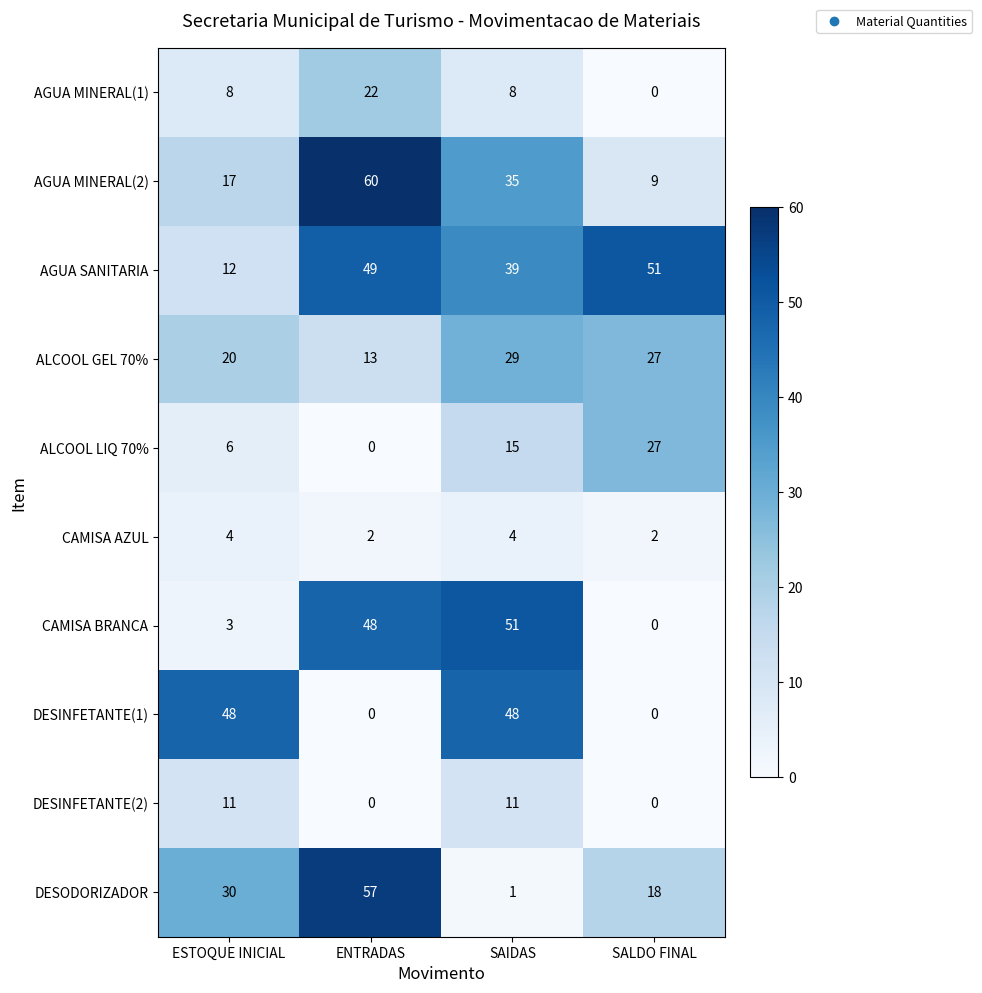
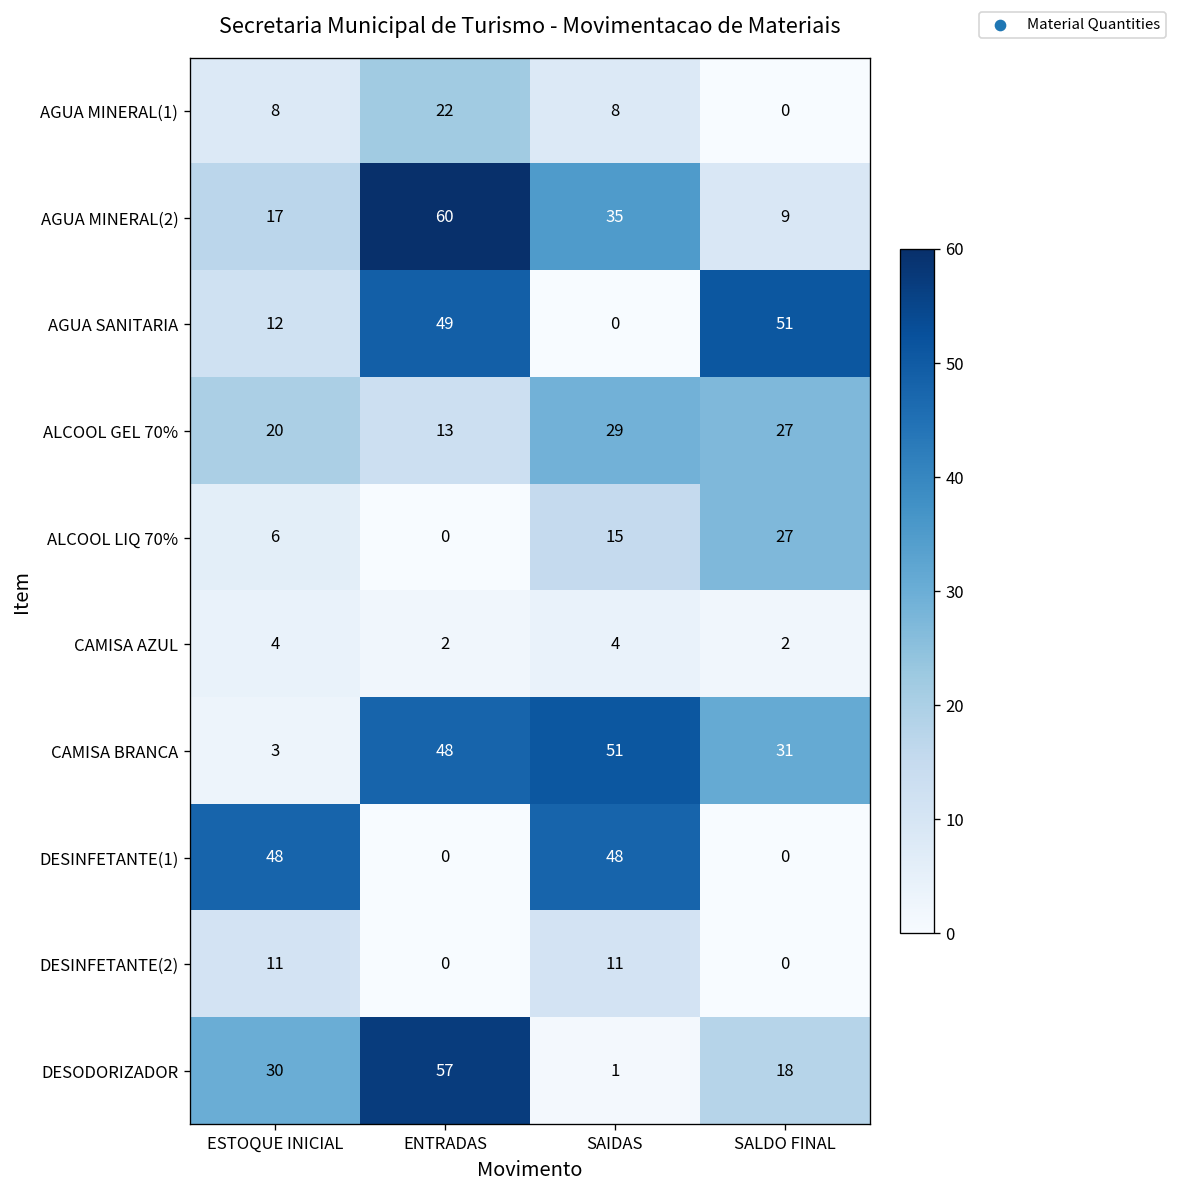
AGUA SANITARIA, SAIDAS: 39 -> 0
CAMISA BRANCA, SALDO FINAL: 0 -> 31
